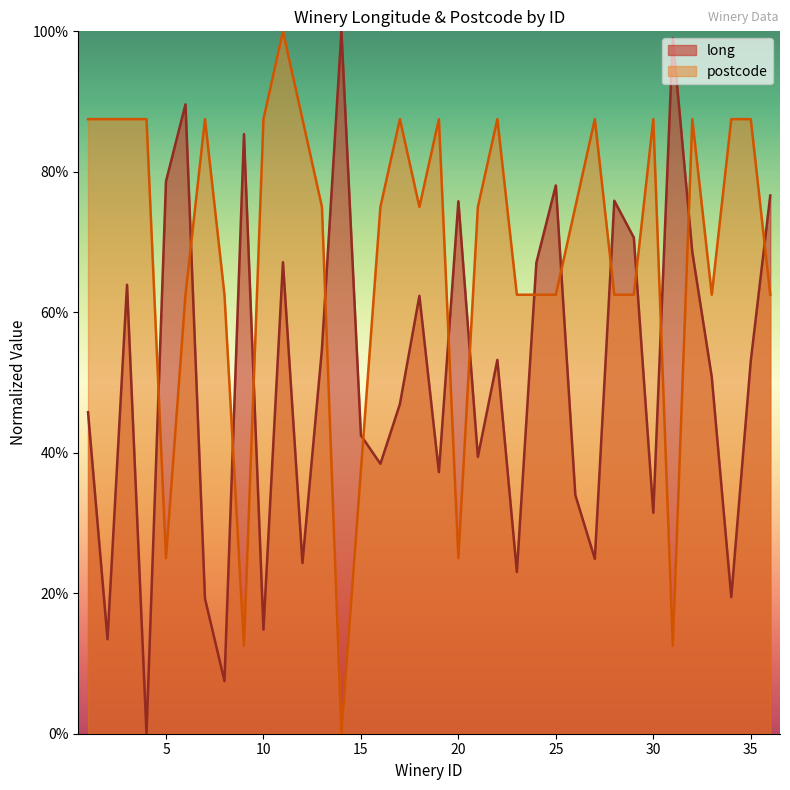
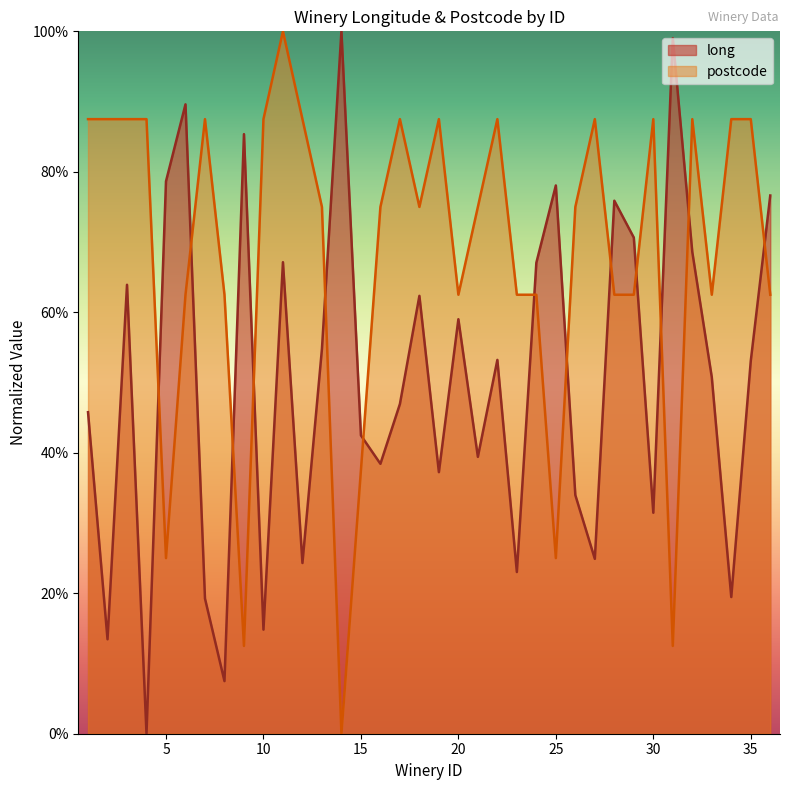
long, 20: 76% -> 59%
postcode, 20: 25% -> 63%
postcode, 25: 63% -> 25%
